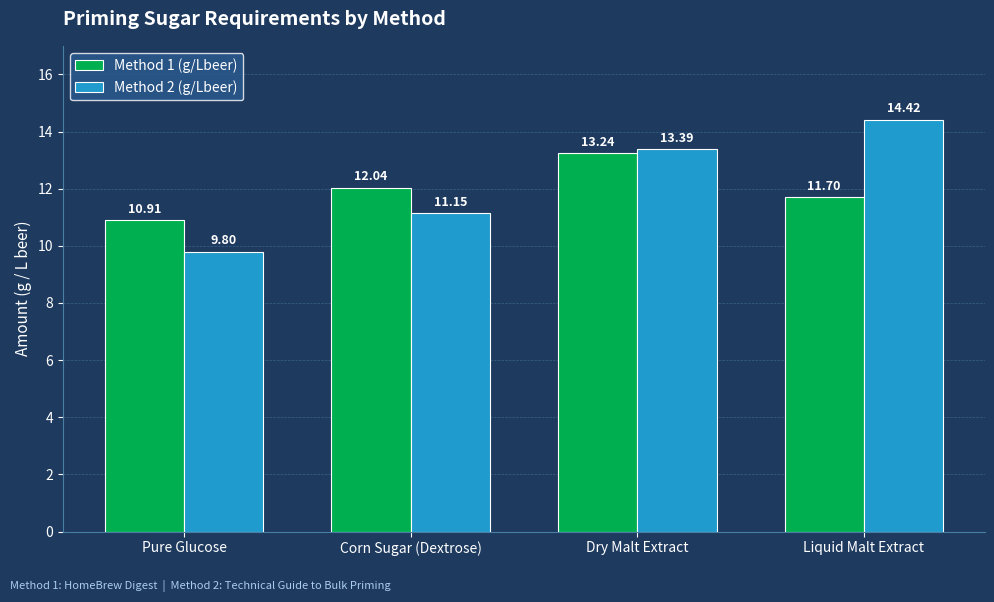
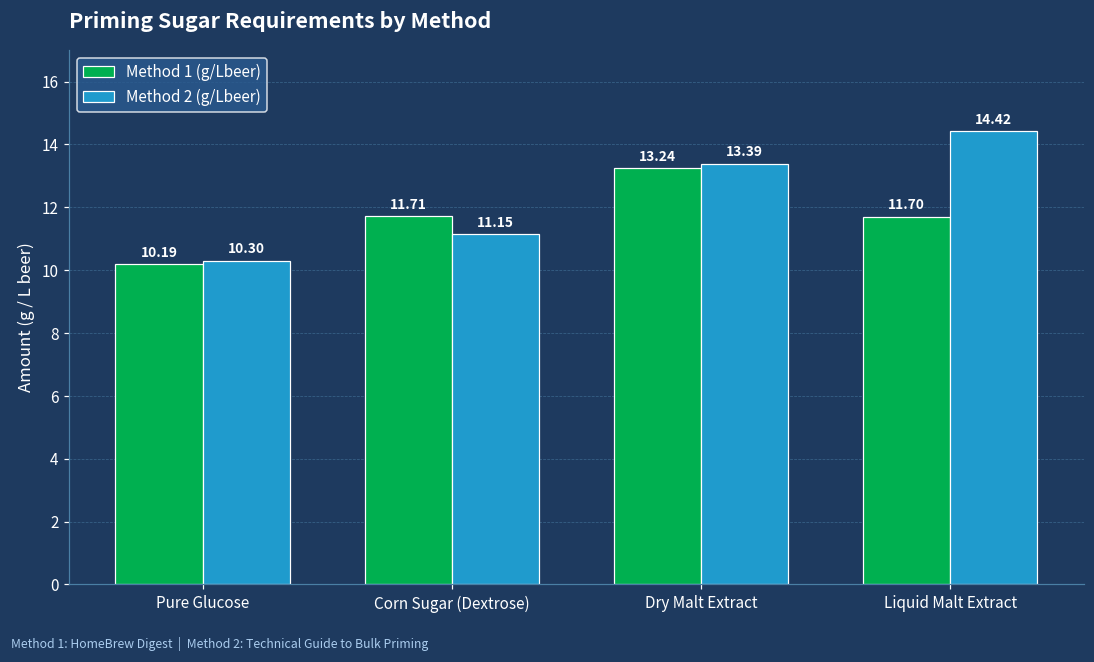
Method 1 (g/Lbeer), Pure Glucose: 10.91 -> 10.19
Method 2 (g/Lbeer), Pure Glucose: 9.80 -> 10.30
Method 1 (g/Lbeer), Corn Sugar (Dextrose): 12.04 -> 11.71
